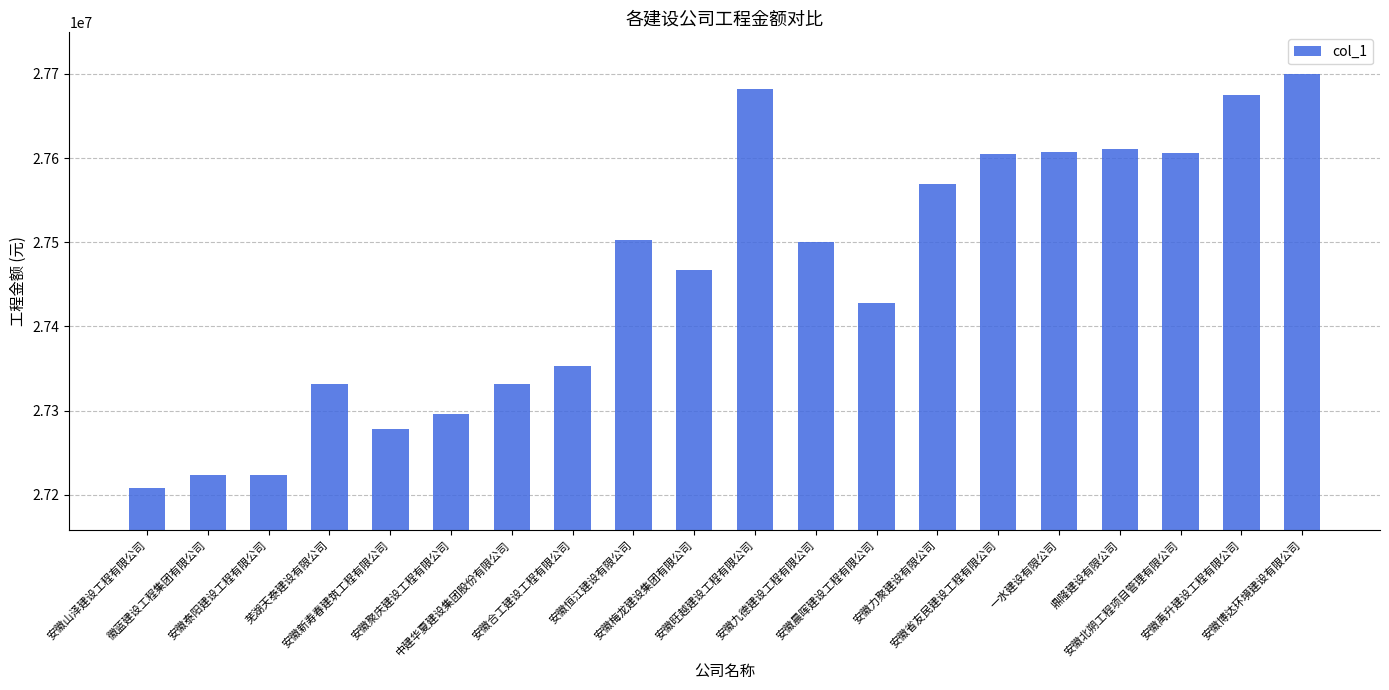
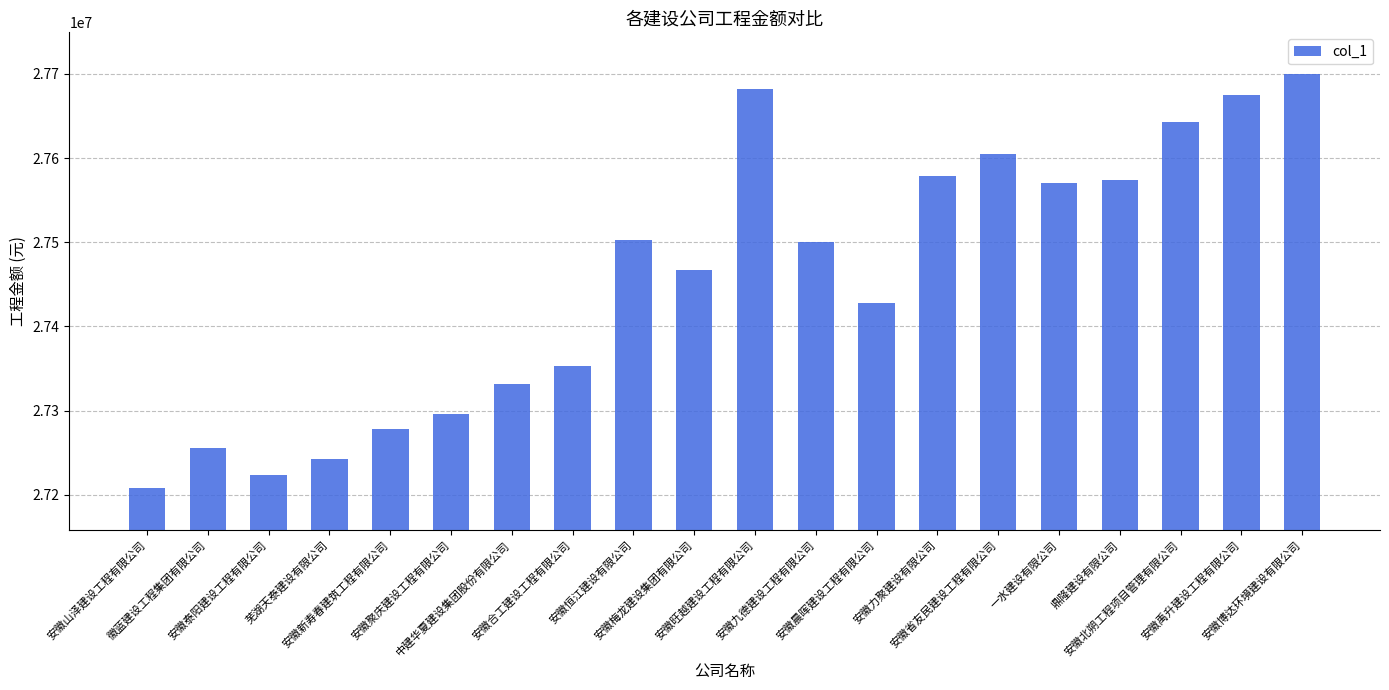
徽蓝建设工程集团有限公司: 27220000 -> 27260000
芜湖天泰建设有限公司: 27330000 -> 27240000
安徽力聚建设有限公司: 27570000 -> 27580000
一水建设有限公司: 27610000 -> 27570000
鼎隆建设有限公司: 27610000 -> 27570000
安徽北朔工程项目管理有限公司: 27610000 -> 27640000
